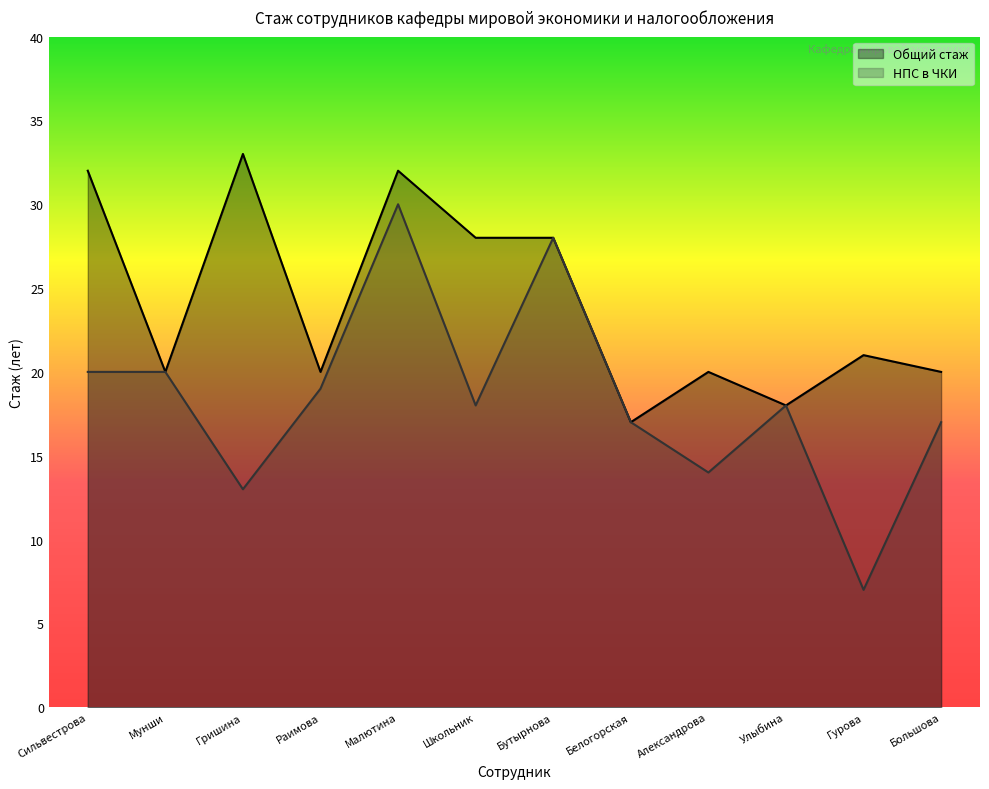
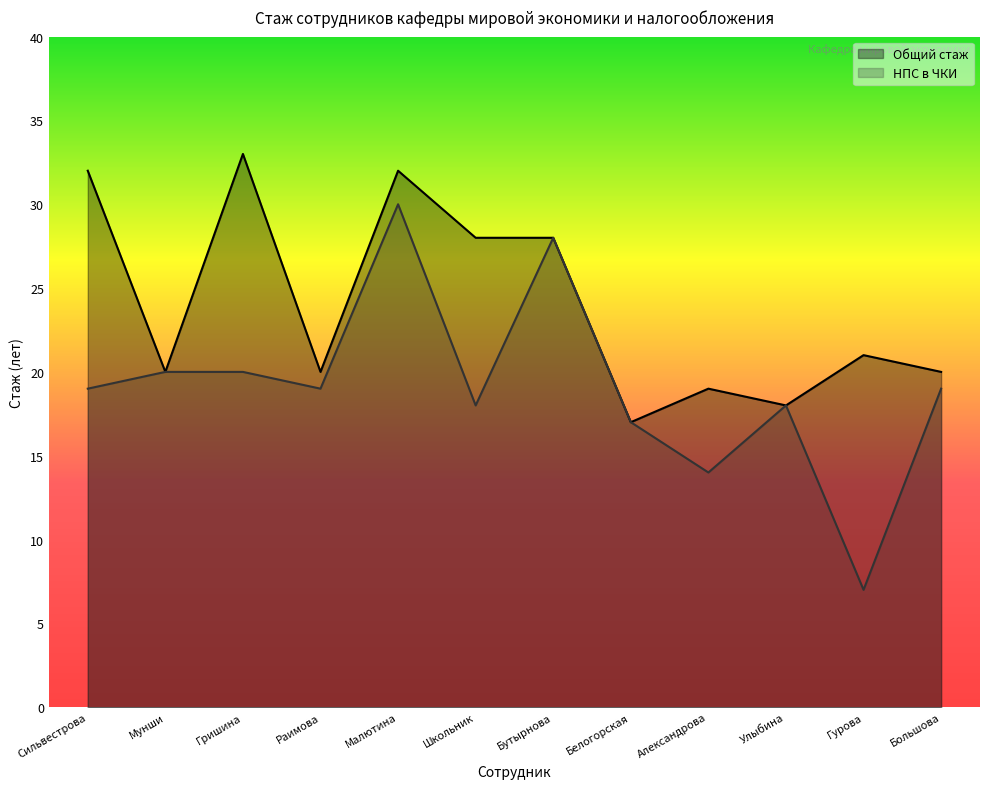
НПС в ЧКИ, Сильвестрова: 20 -> 19
НПС в ЧКИ, Гришина: 13 -> 20
Общий стаж, Александрова: 20 -> 19
НПС в ЧКИ, Большова: 17 -> 19
